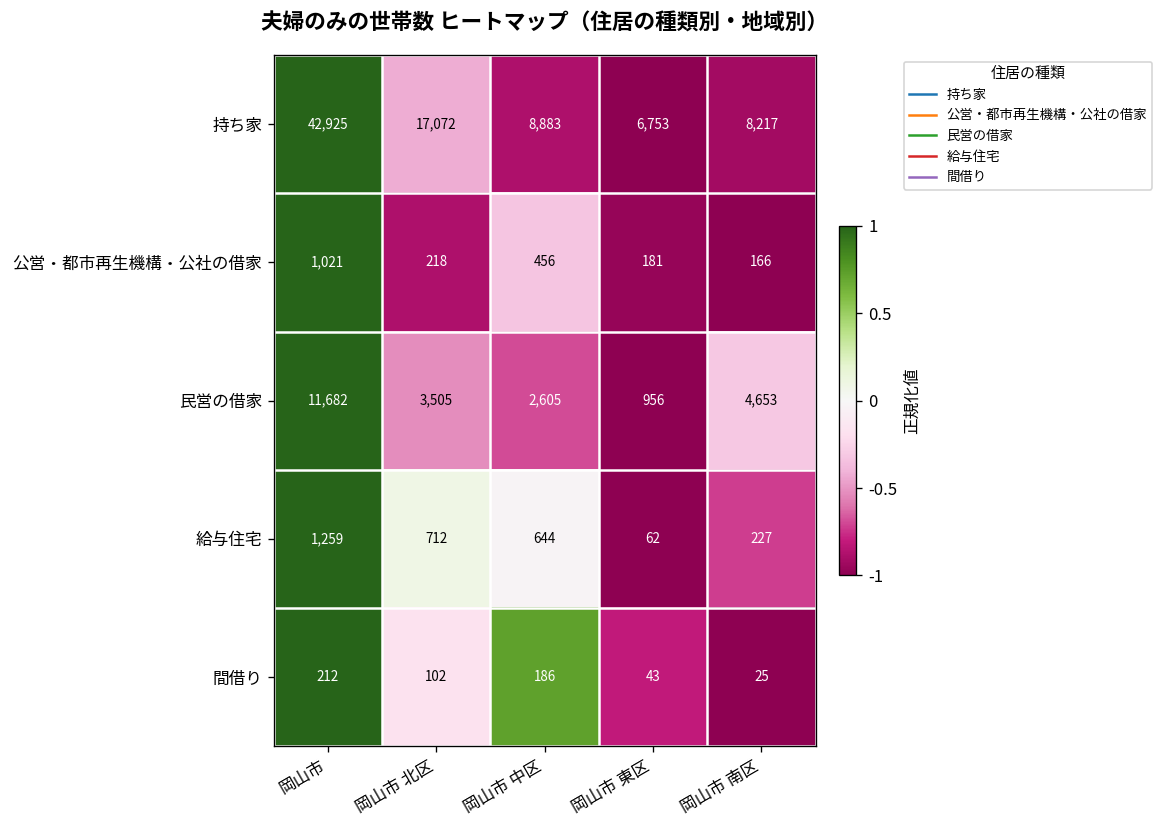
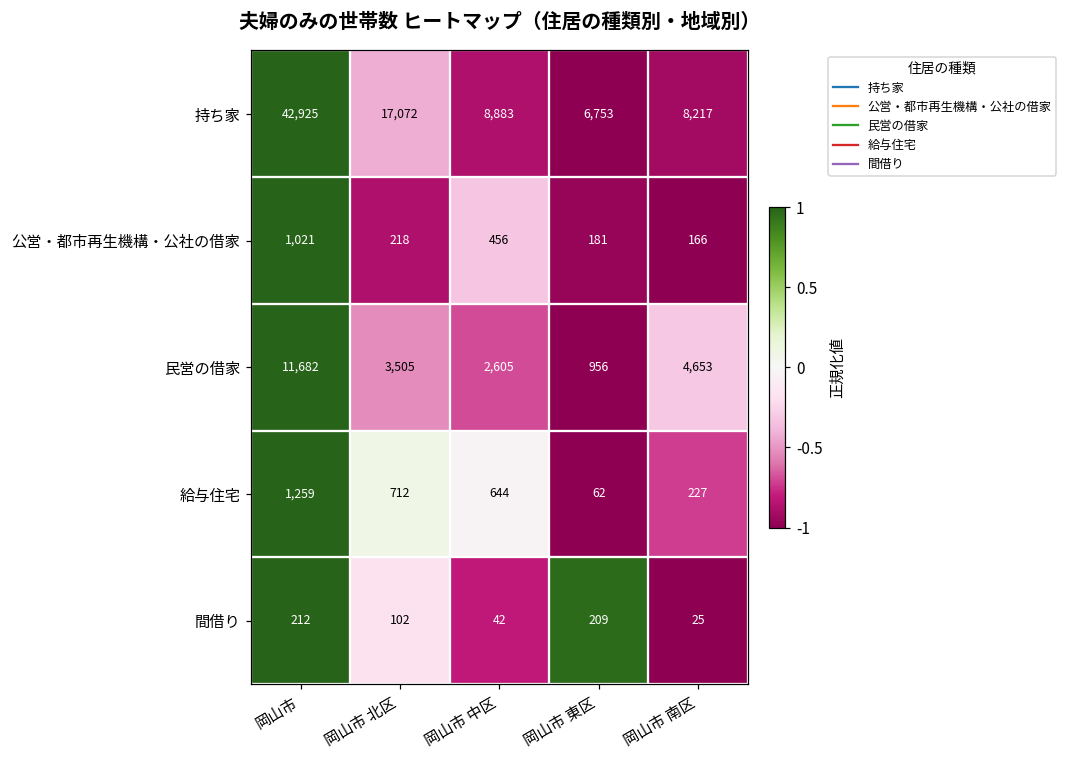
間借り, 岡山市 中区: 186 -> 42
間借り, 岡山市 東区: 43 -> 209
